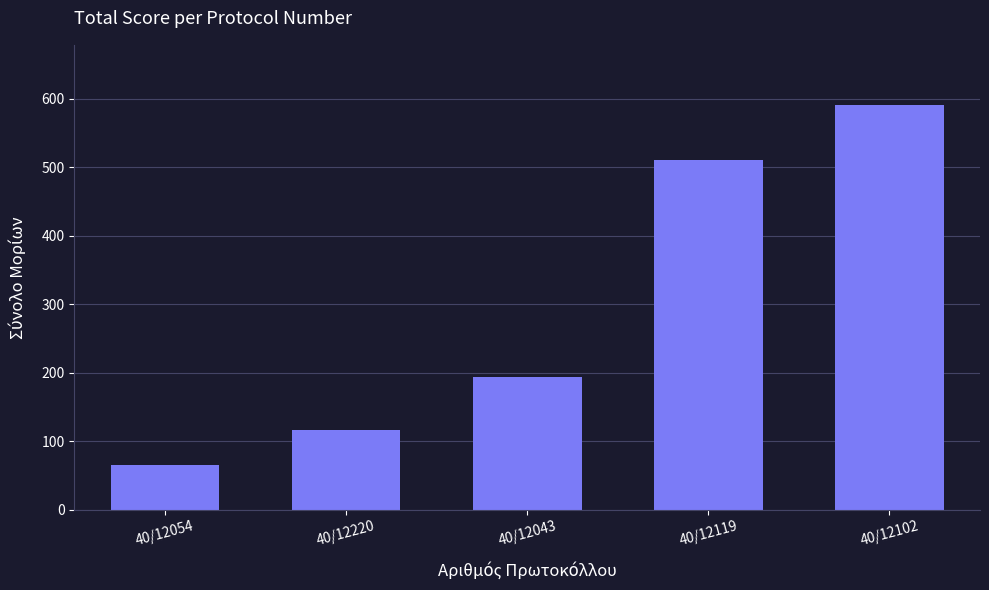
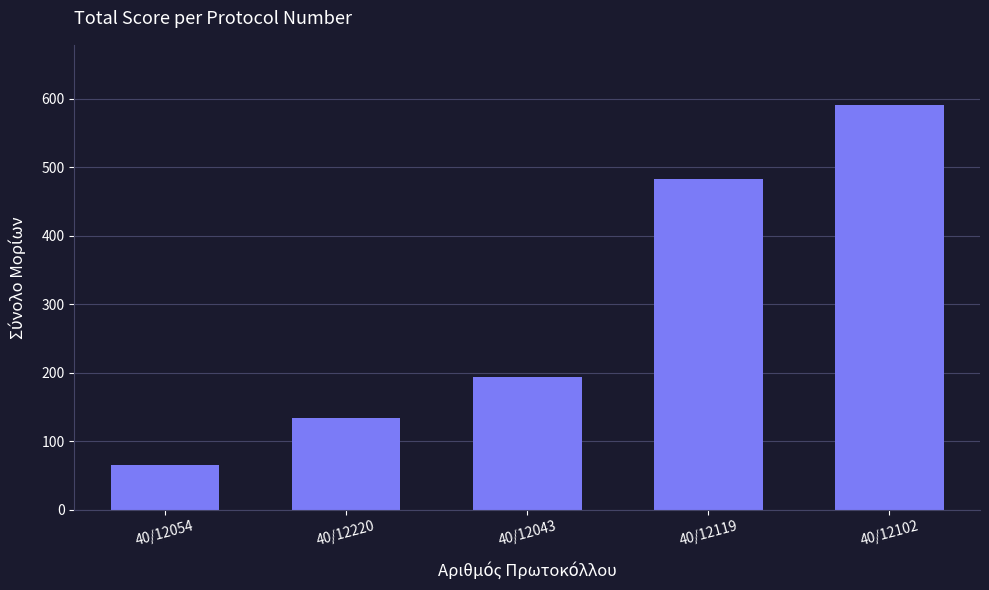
40/12220: 120 -> 130
40/12119: 510 -> 480
